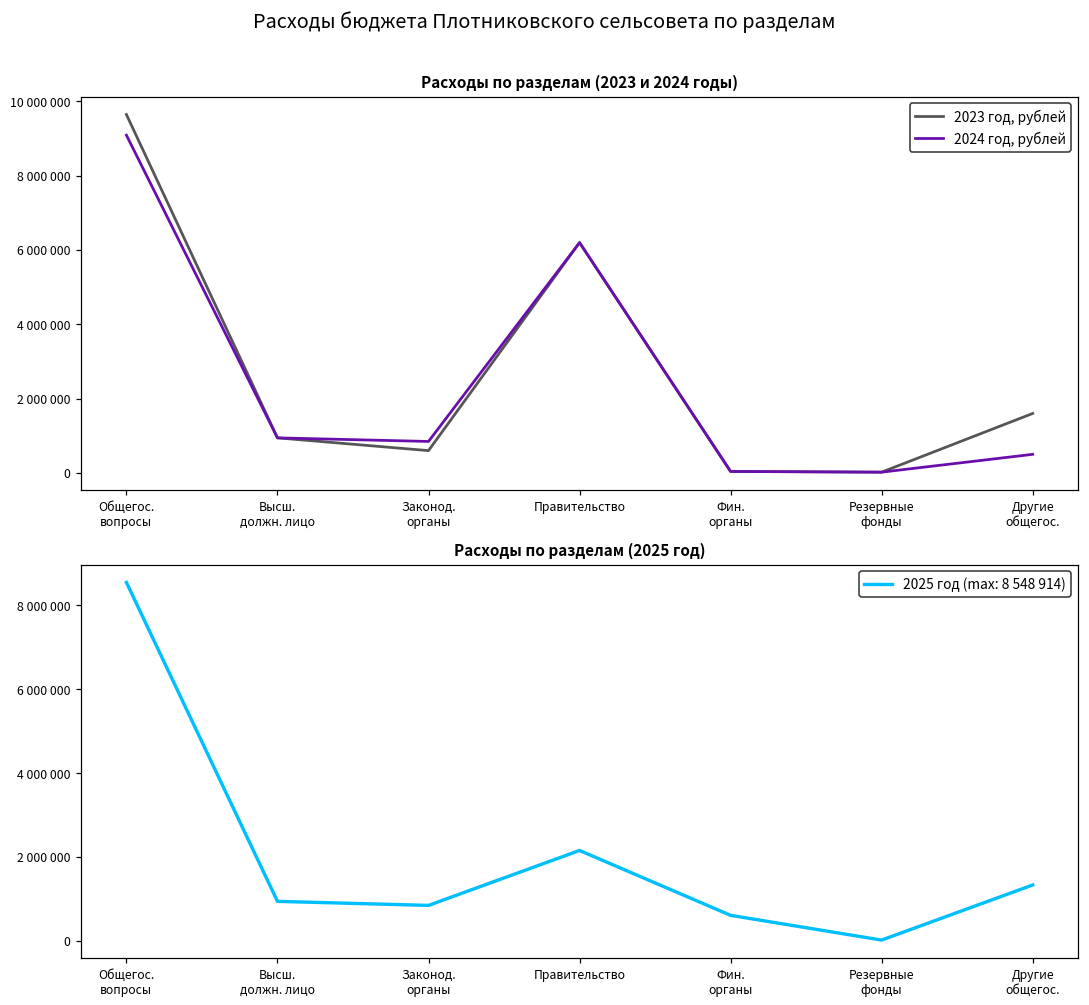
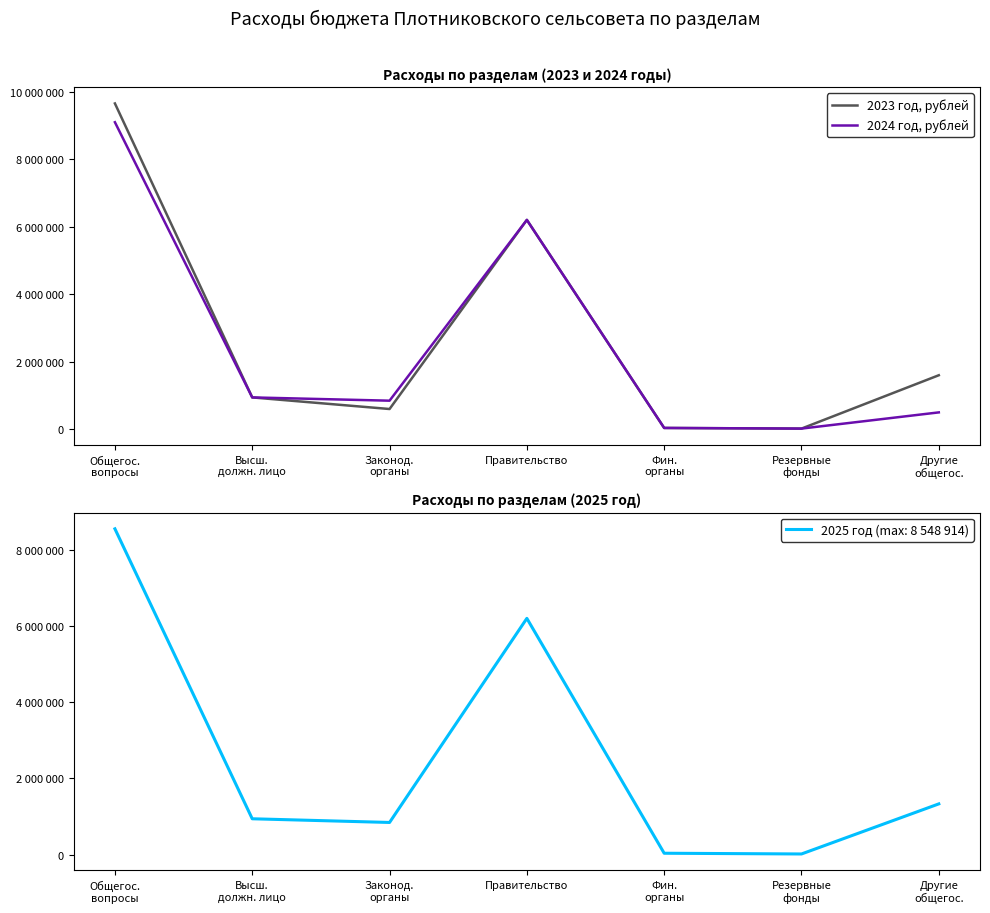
Расходы по разделам (2025 год), Правительство: 2200000 -> 6200000
Расходы по разделам (2025 год), Фин. органы: 600000 -> 0
